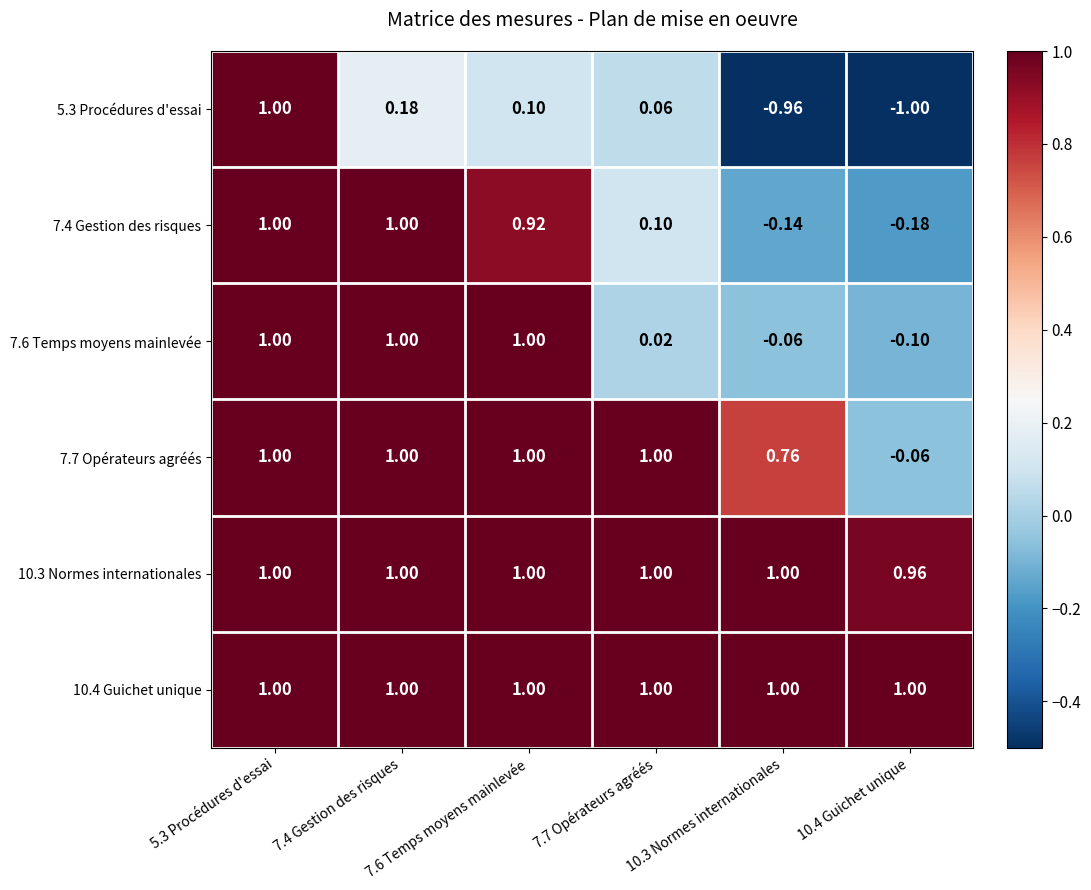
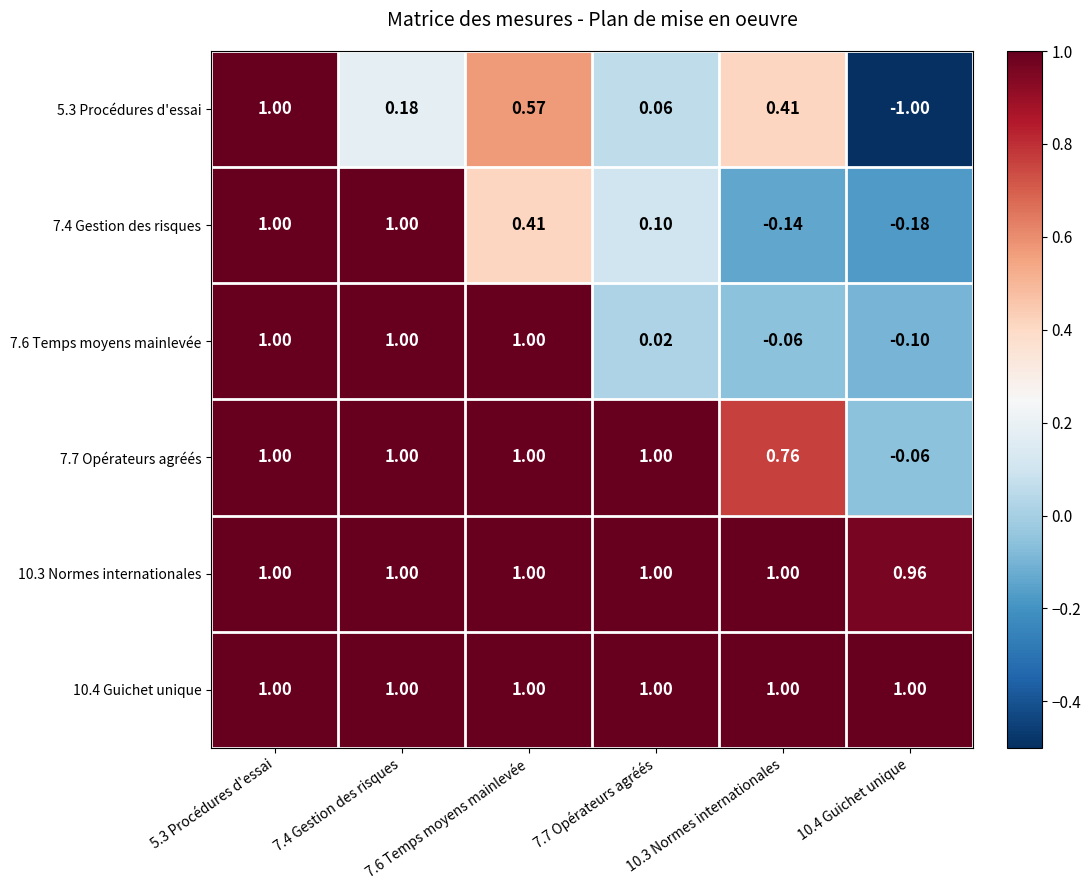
5.3 Procédures d'essai, 7.6 Temps moyens mainlevée: 0.10 -> 0.57
5.3 Procédures d'essai, 10.3 Normes internationales: -0.96 -> 0.41
7.4 Gestion des risques, 7.6 Temps moyens mainlevée: 0.92 -> 0.41
